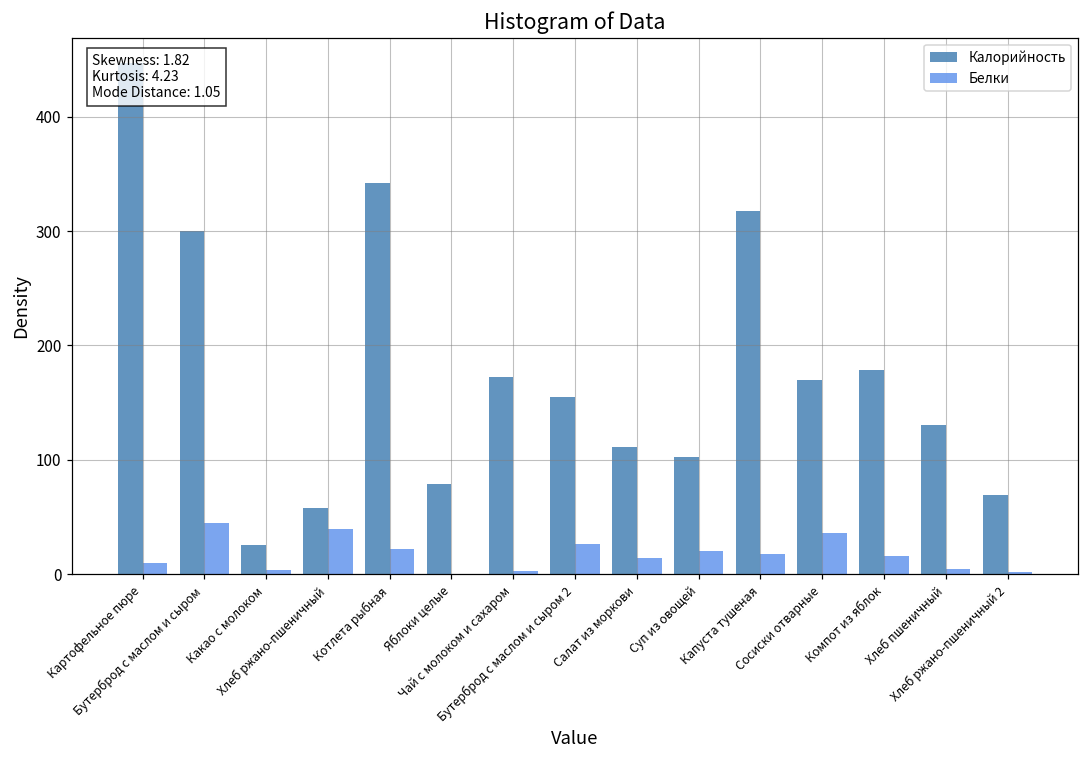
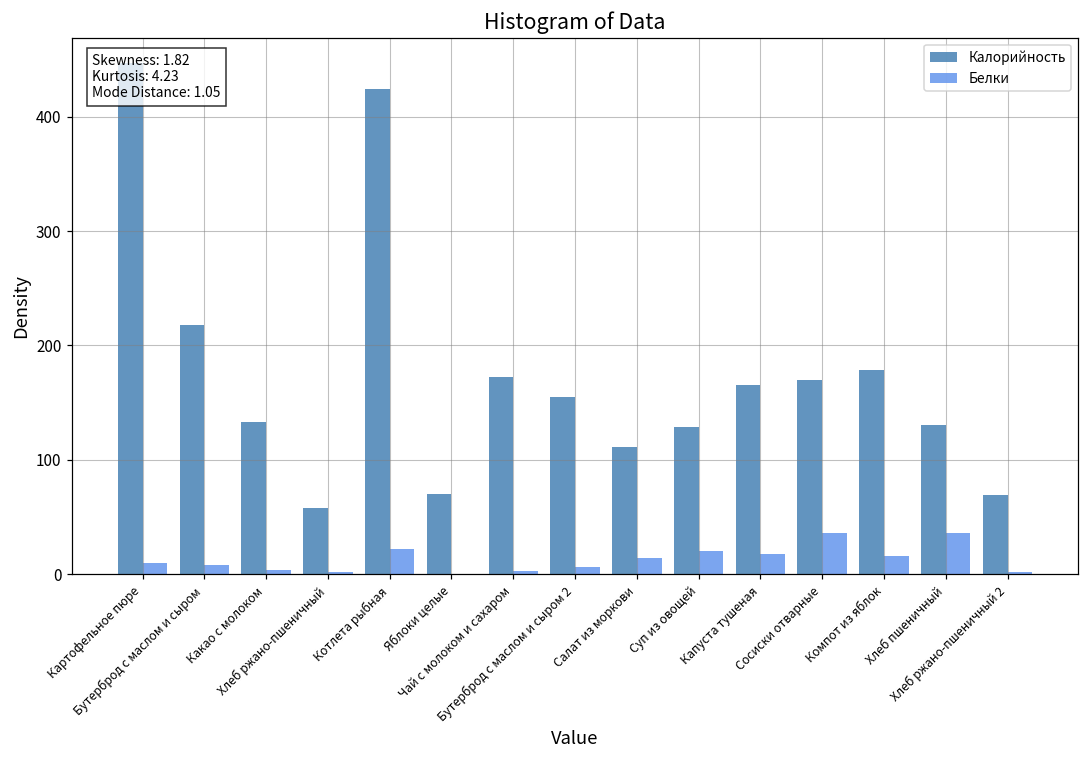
Калорийность, Бутерброд с маслом и сыром: 300 -> 218
Белки, Бутерброд с маслом и сыром: 44 -> 8
Калорийность, Какао с молоком: 26 -> 133
Белки, Хлеб ржано-пшеничный: 40 -> 2
Калорийность, Котлета рыбная: 342 -> 424
Калорийность, Яблоки целые: 79 -> 71
Белки, Бутерброд с маслом и сыром 2: 26 -> 6
Калорийность, Суп из овощей: 103 -> 128
Калорийность, Капуста тушеная: 318 -> 166
Белки, Хлеб пшеничный: 5 -> 36
